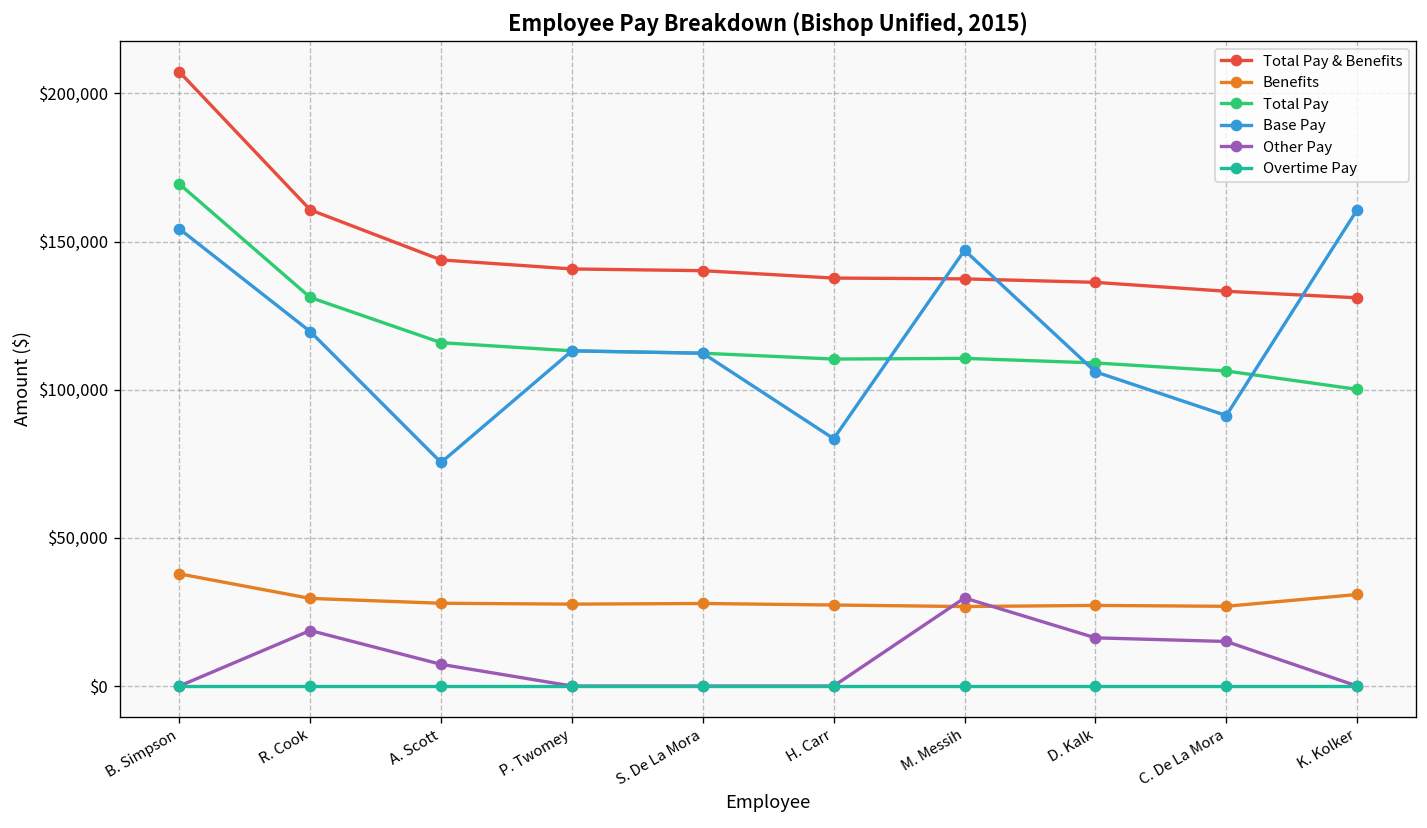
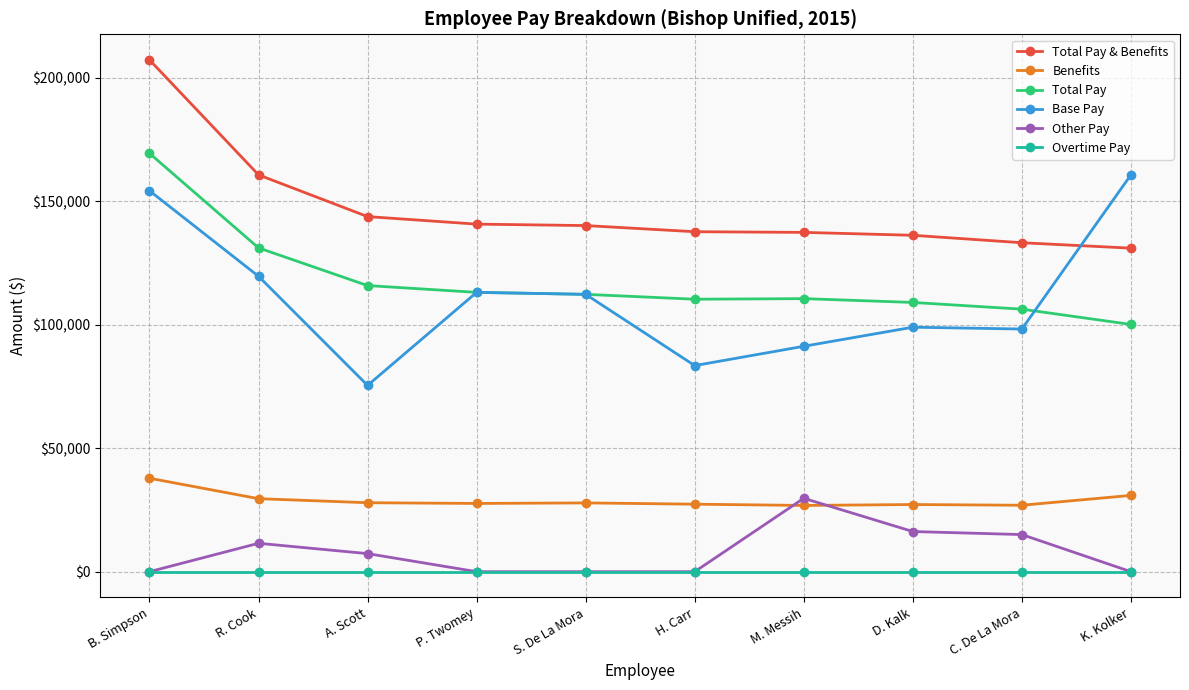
Other Pay, R. Cook: $19,000 -> $12,000
Base Pay, M. Messih: $147,000 -> $91,000
Base Pay, D. Kalk: $106,000 -> $99,000
Base Pay, C. De La Mora: $91,000 -> $98,000
